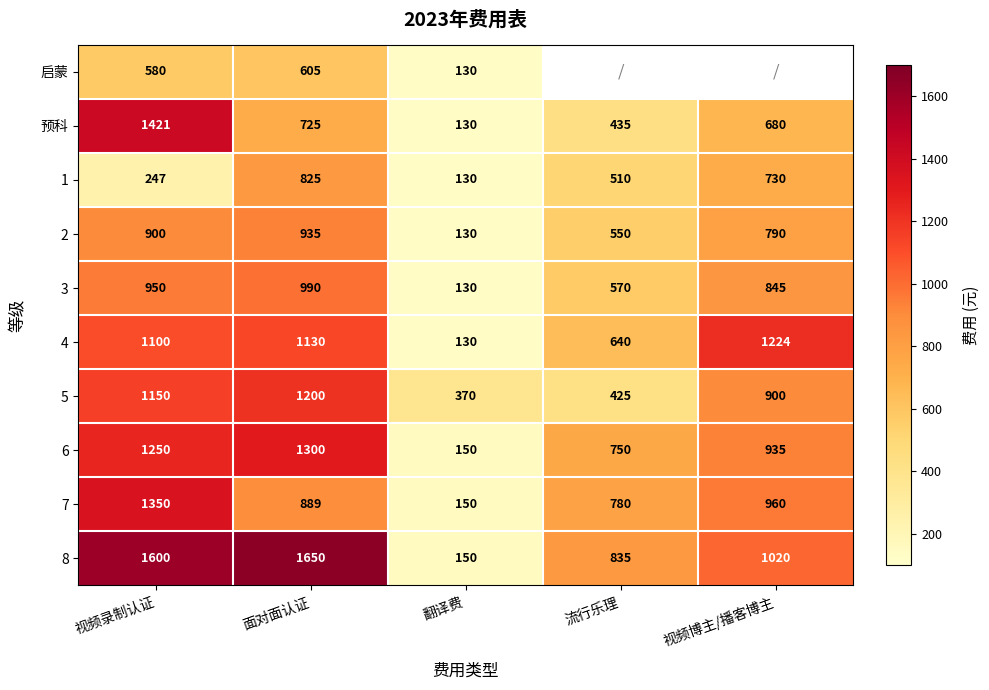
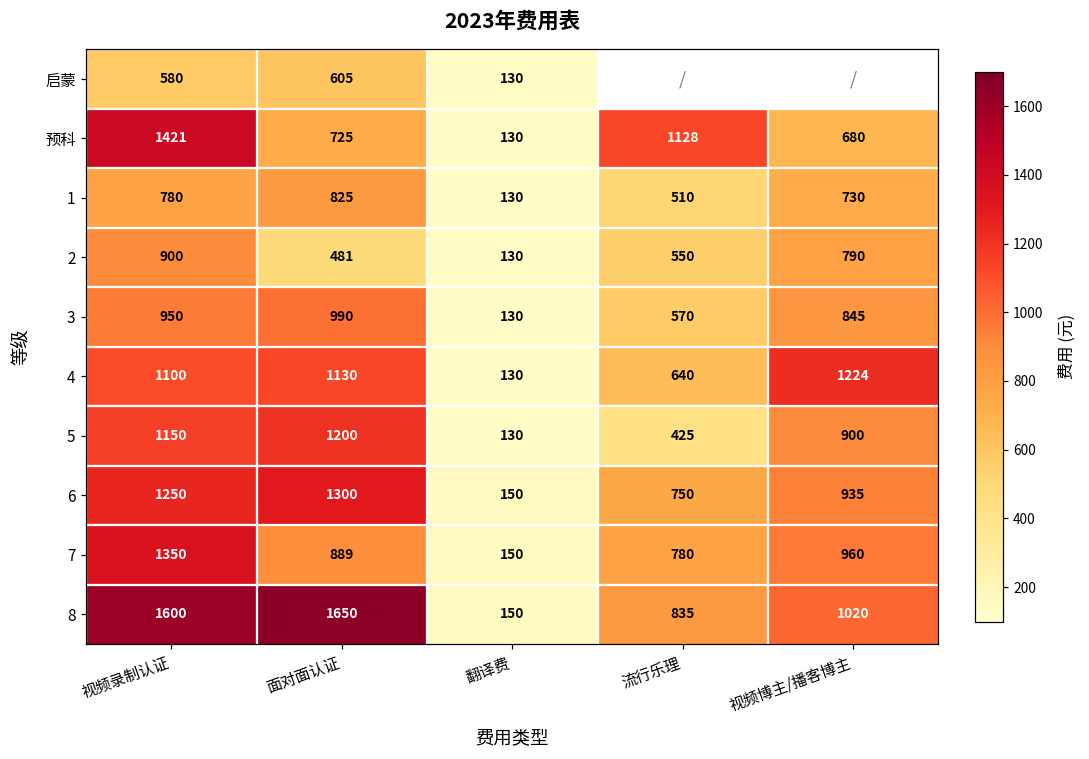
预科, 流行乐理: 435 -> 1128
1, 视频录制认证: 247 -> 780
2, 面对面认证: 935 -> 481
5, 翻译费: 370 -> 130
